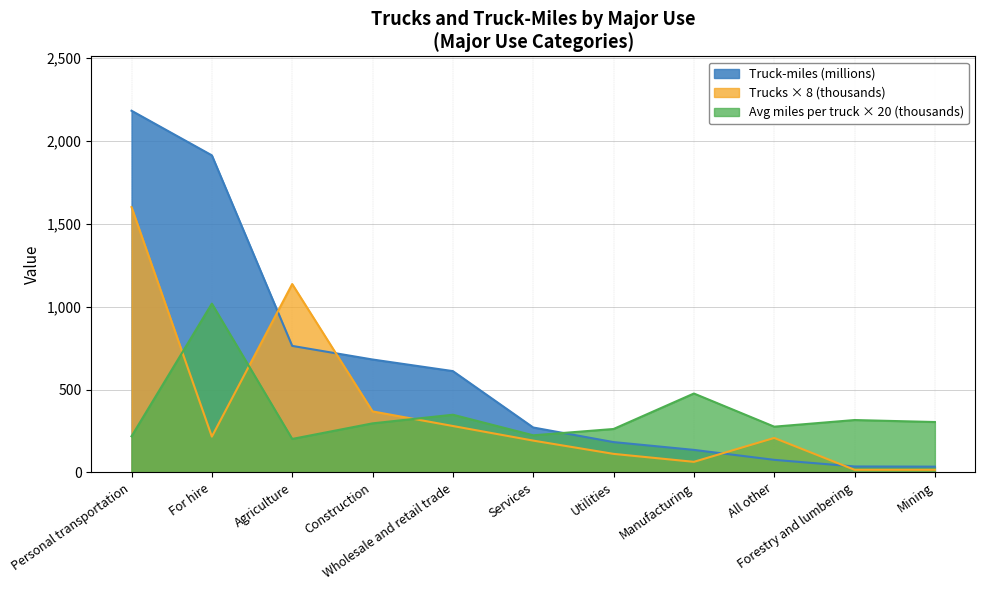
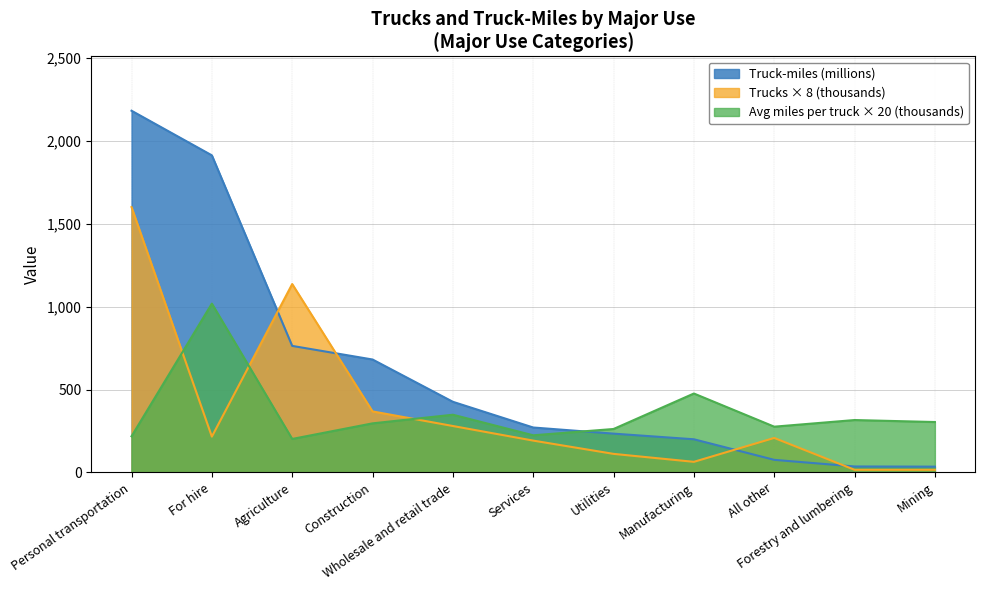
Truck-miles (millions), Wholesale and retail trade: 610 -> 430
Truck-miles (millions), Utilities: 180 -> 230
Truck-miles (millions), Manufacturing: 140 -> 200
